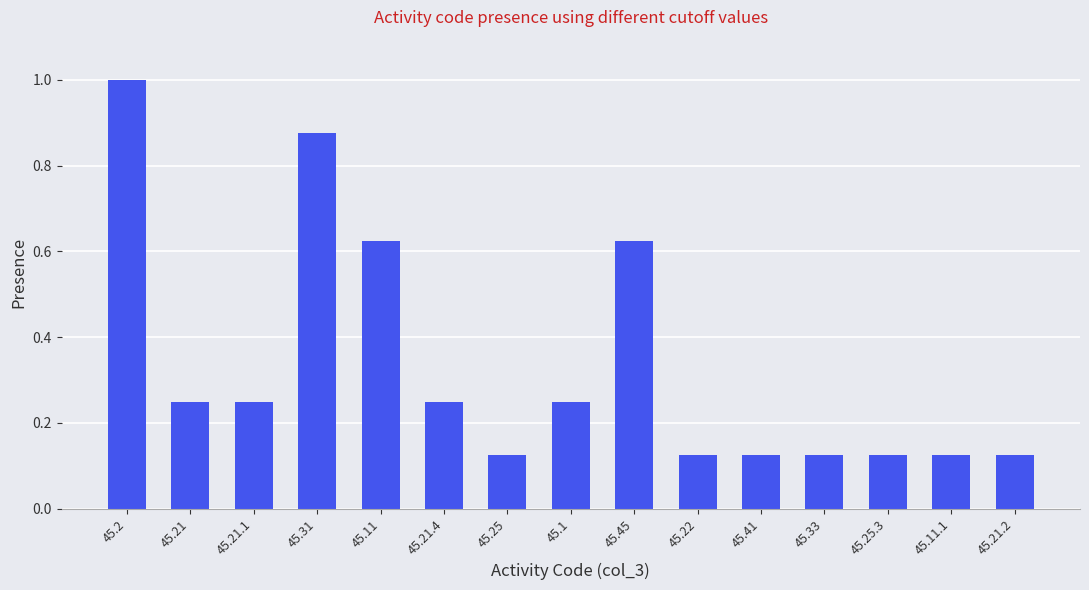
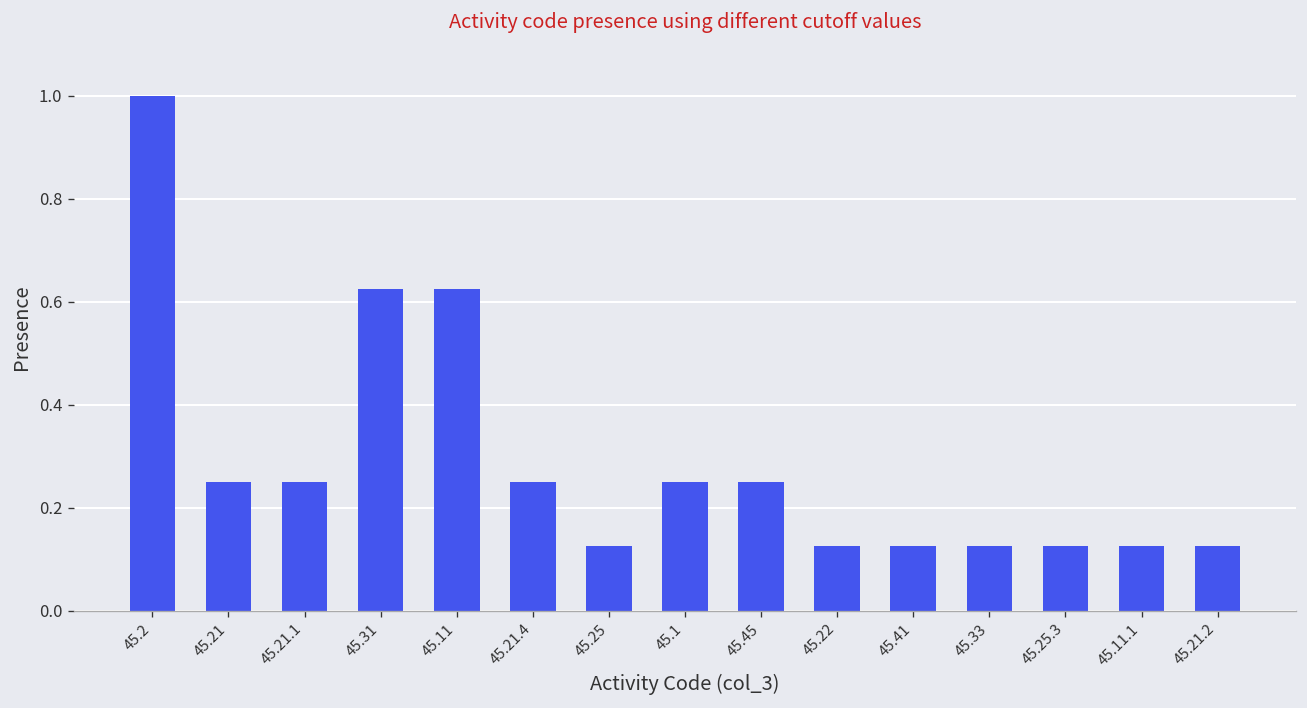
45.31: 0.88 -> 0.63
45.45: 0.63 -> 0.25
